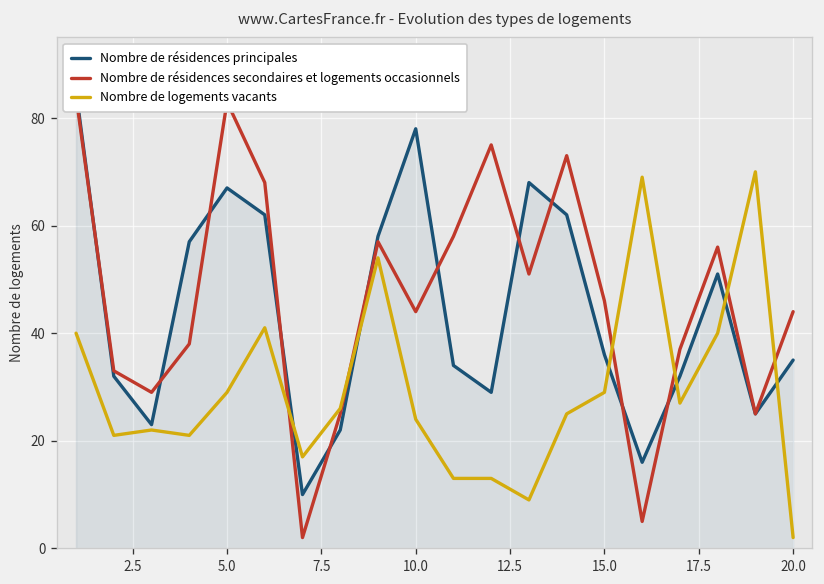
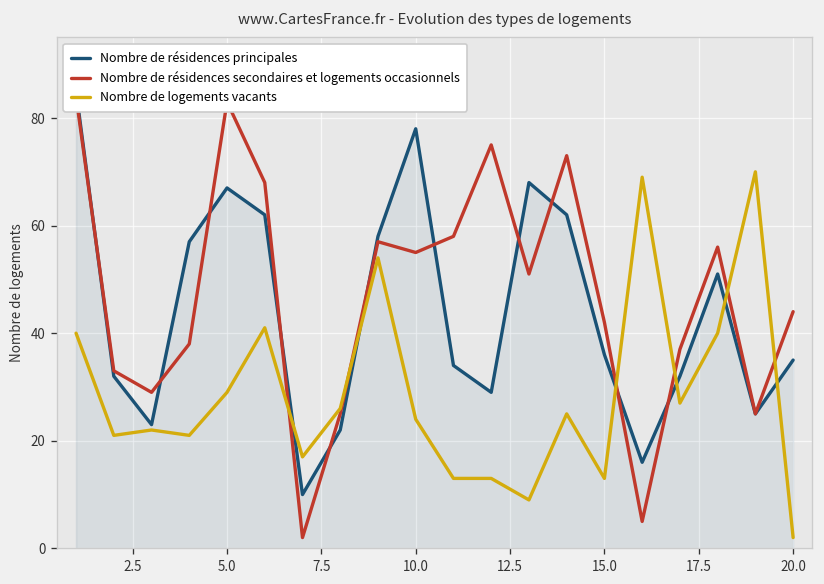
Nombre de résidences secondaires et logements occasionnels, 10.0: 44 -> 55
Nombre de résidences secondaires et logements occasionnels, 15.0: 46 -> 42
Nombre de logements vacants, 15.0: 29 -> 13
